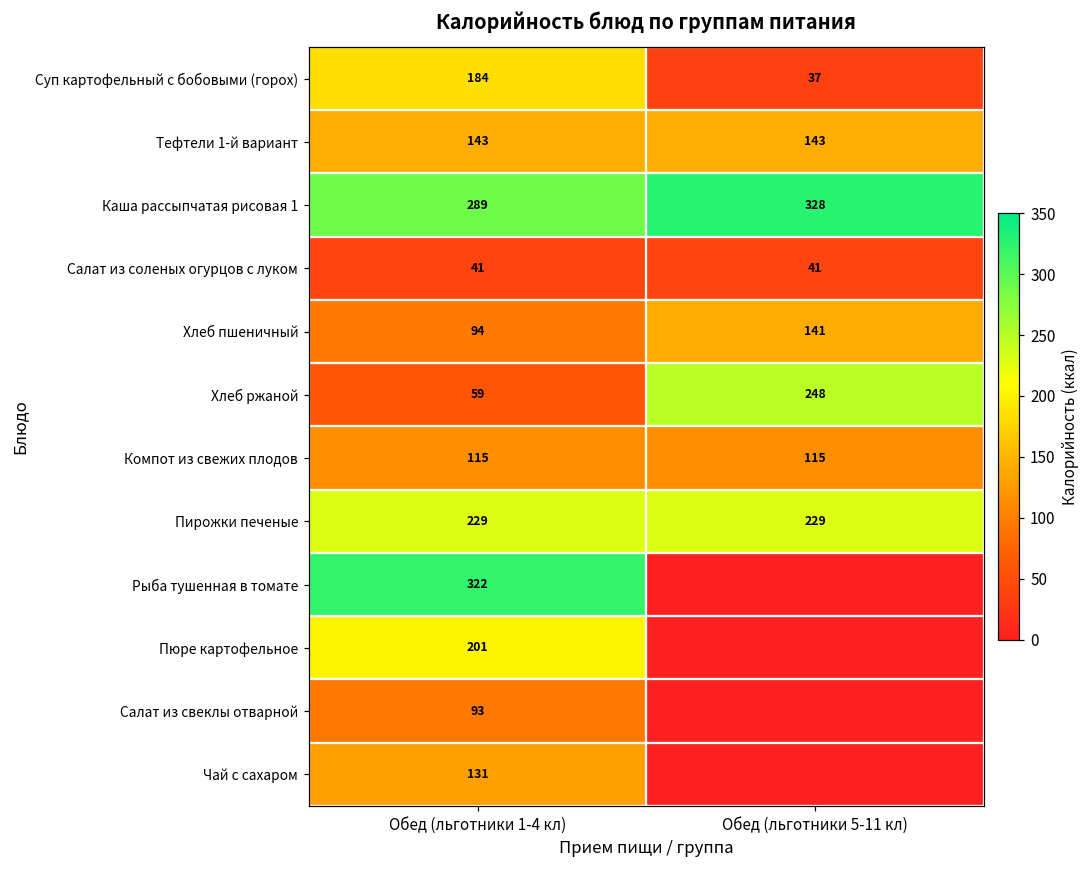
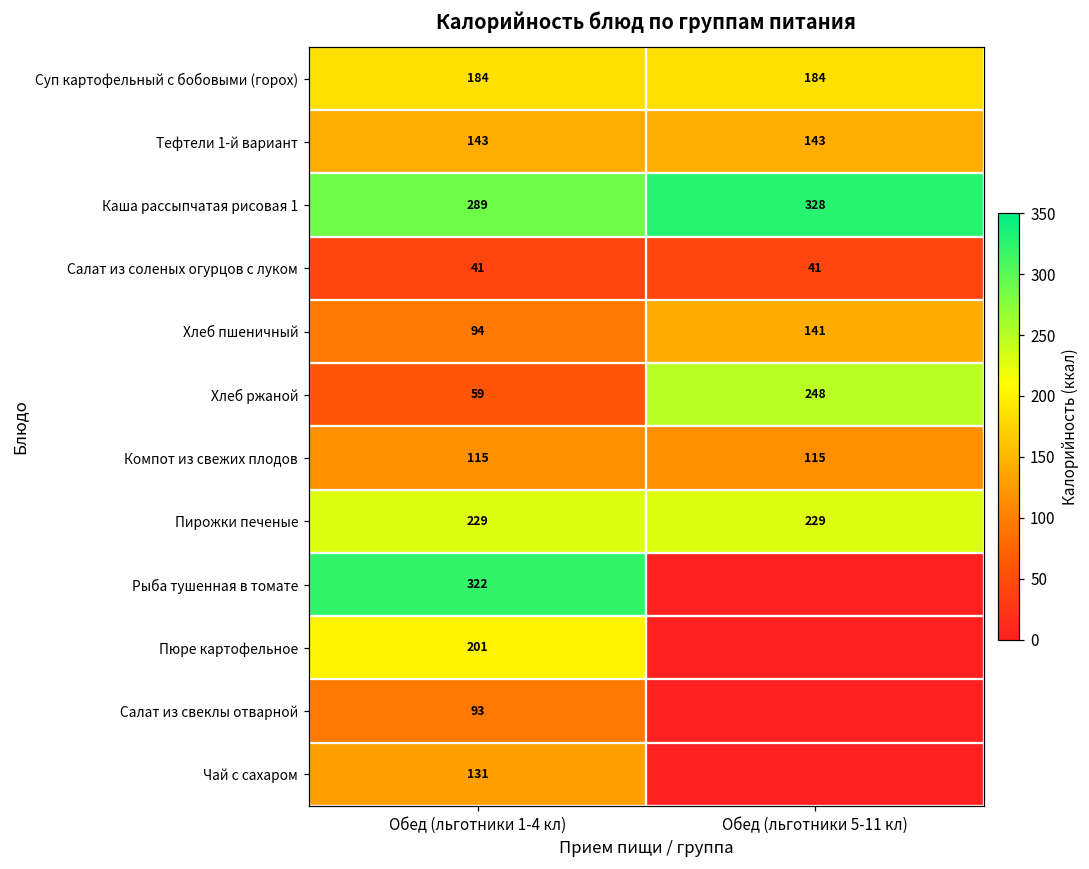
Суп картофельный с бобовыми (горох), Обед (льготники 5-11 кл): 37 -> 184
